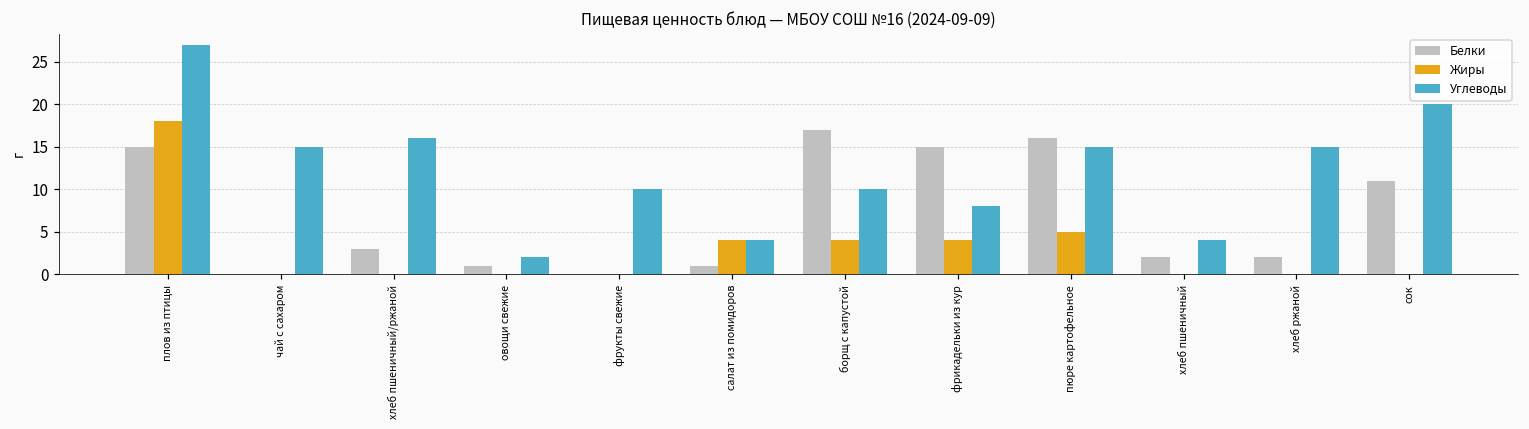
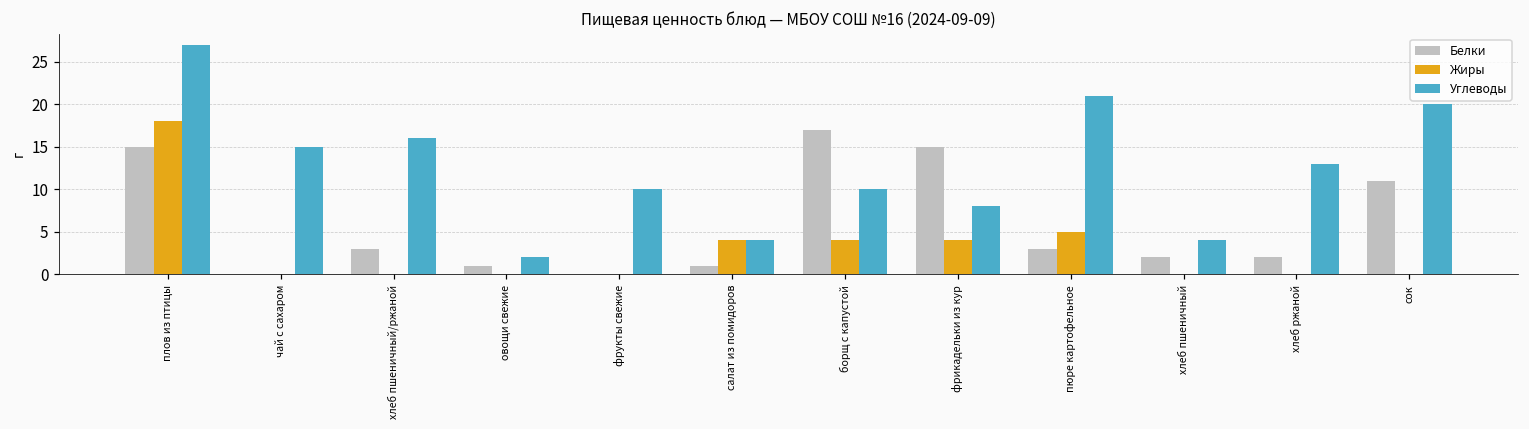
Белки, пюре картофельное: 16 -> 3
Углеводы, пюре картофельное: 15 -> 21
Углеводы, хлеб ржаной: 15 -> 13
